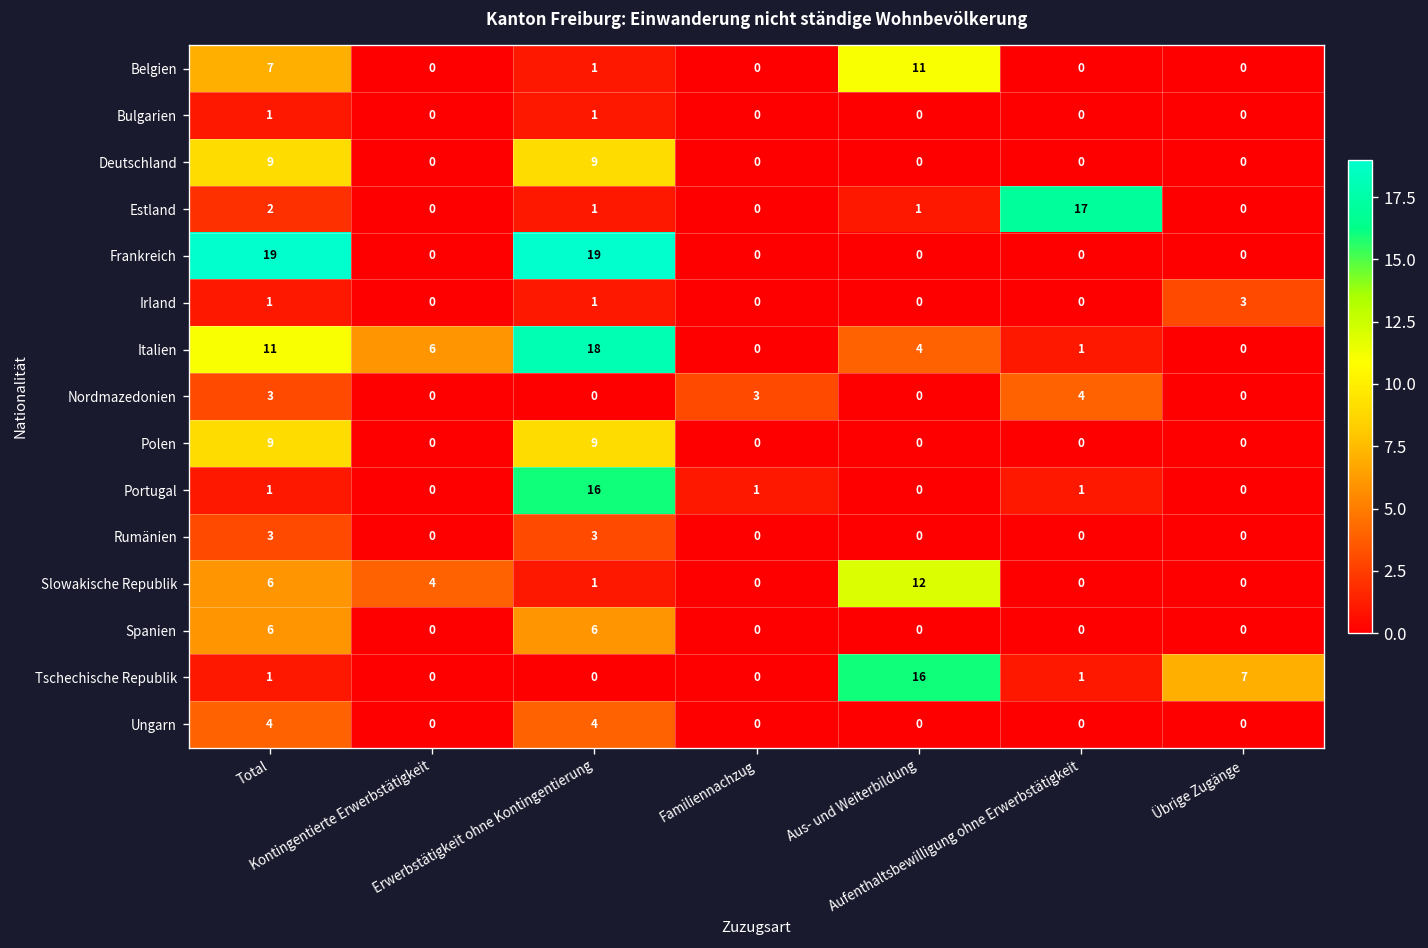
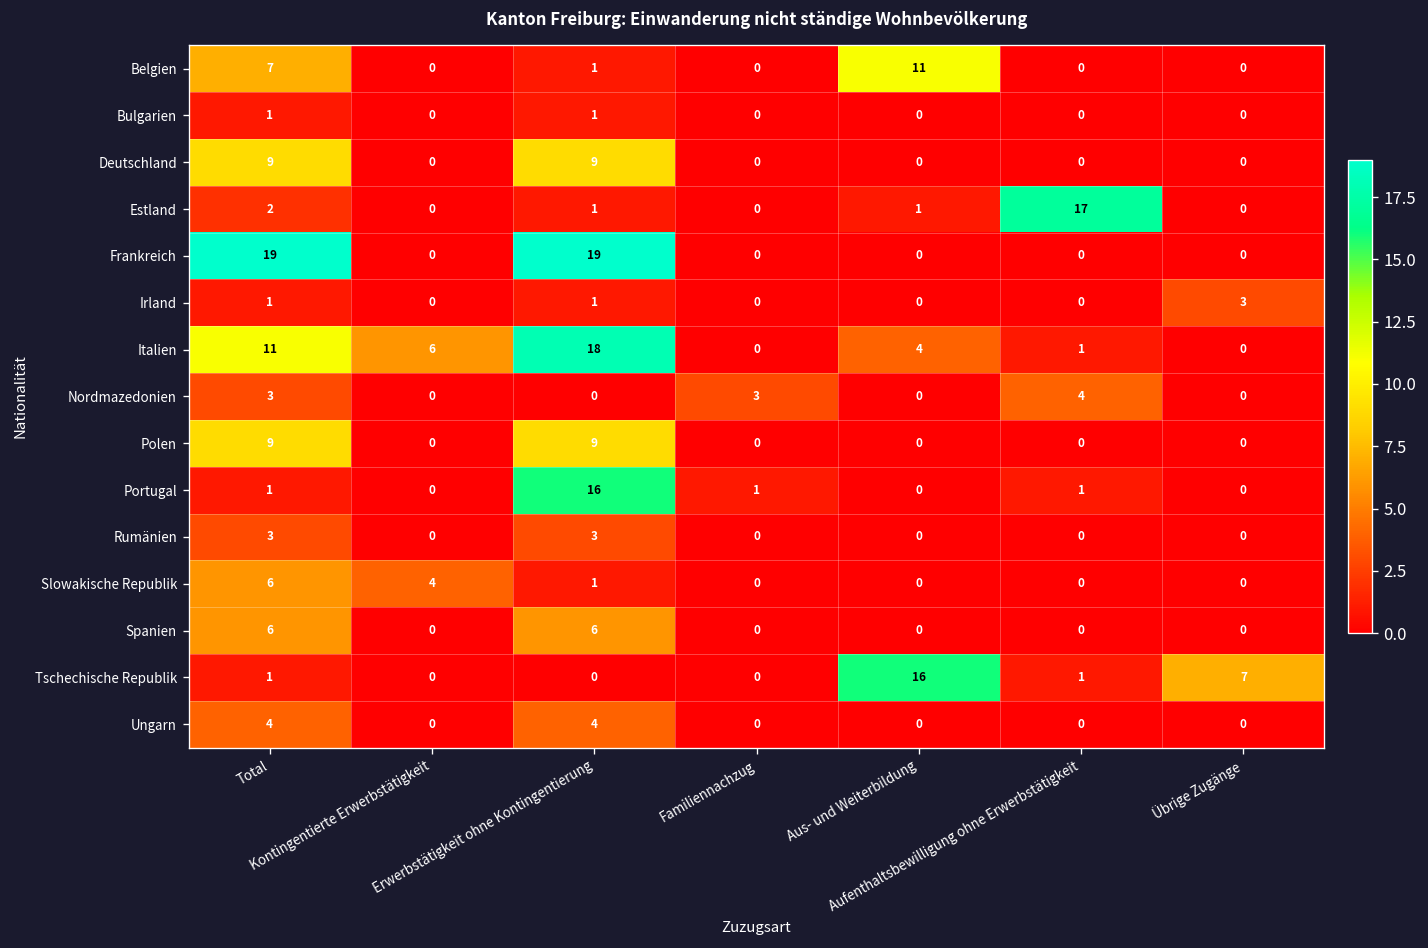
Slowakische Republik, Aus- und Weiterbildung: 12 -> 0
